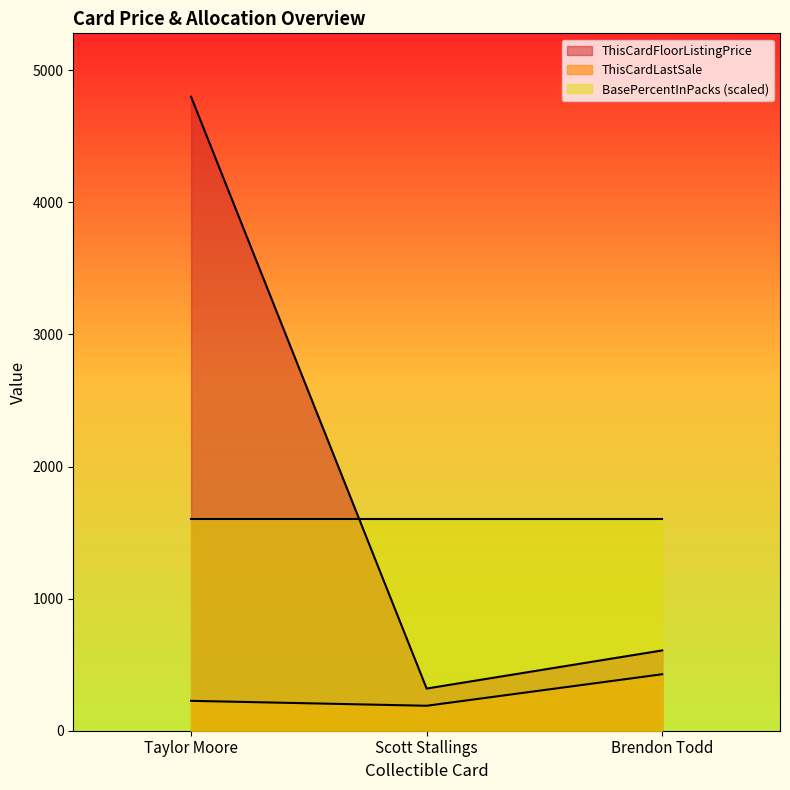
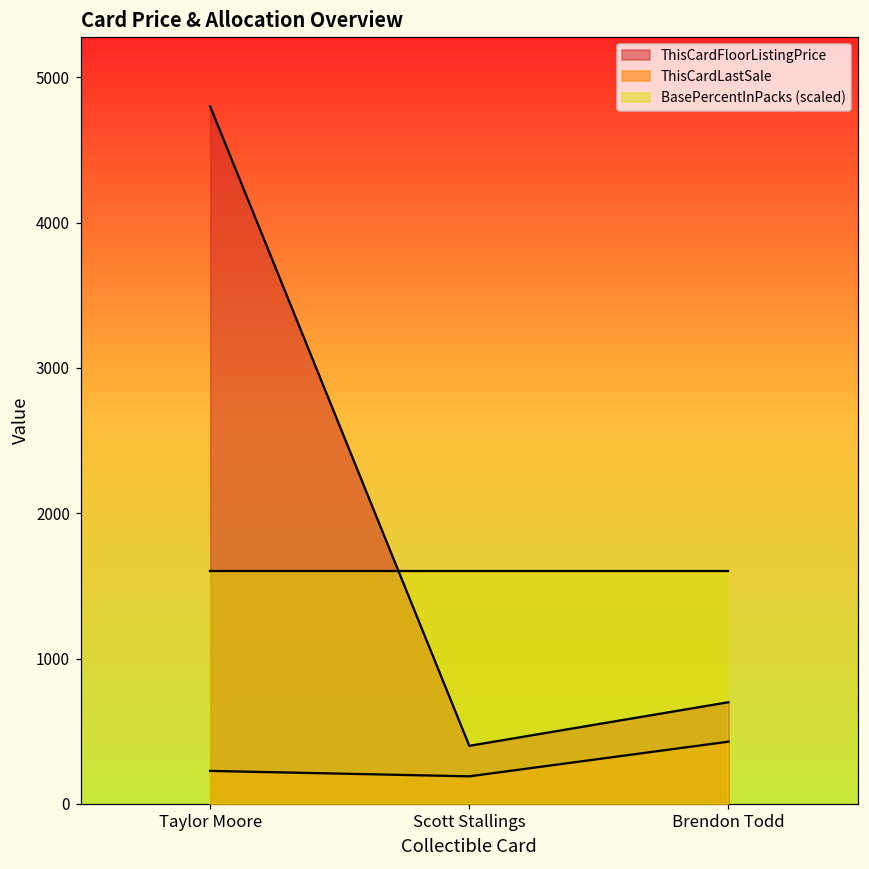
ThisCardFloorListingPrice, Scott Stallings: 320 -> 400
ThisCardFloorListingPrice, Brendon Todd: 610 -> 700
